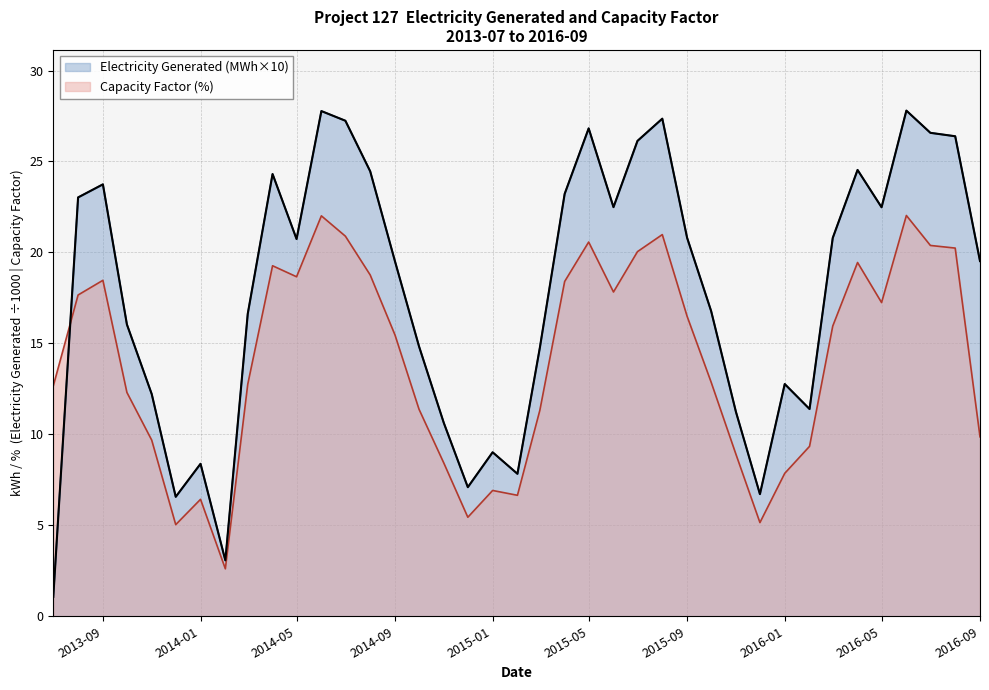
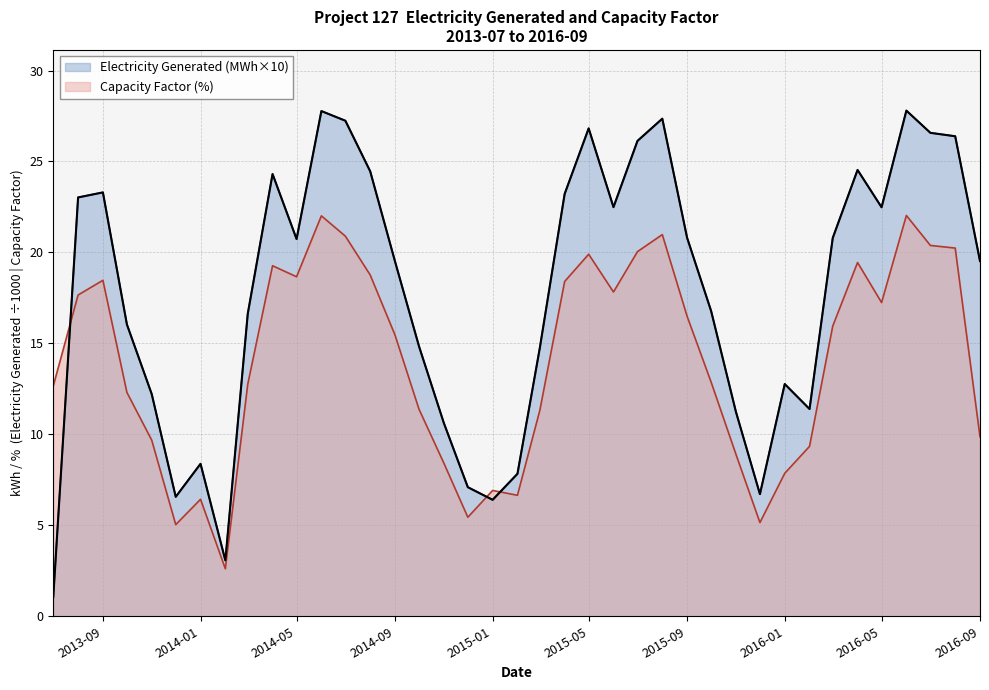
Electricity Generated (MWh×10), 2013-09: 23.7 -> 23.3
Electricity Generated (MWh×10), 2015-01: 9.0 -> 6.4
Capacity Factor (%), 2015-05: 20.6 -> 19.9
